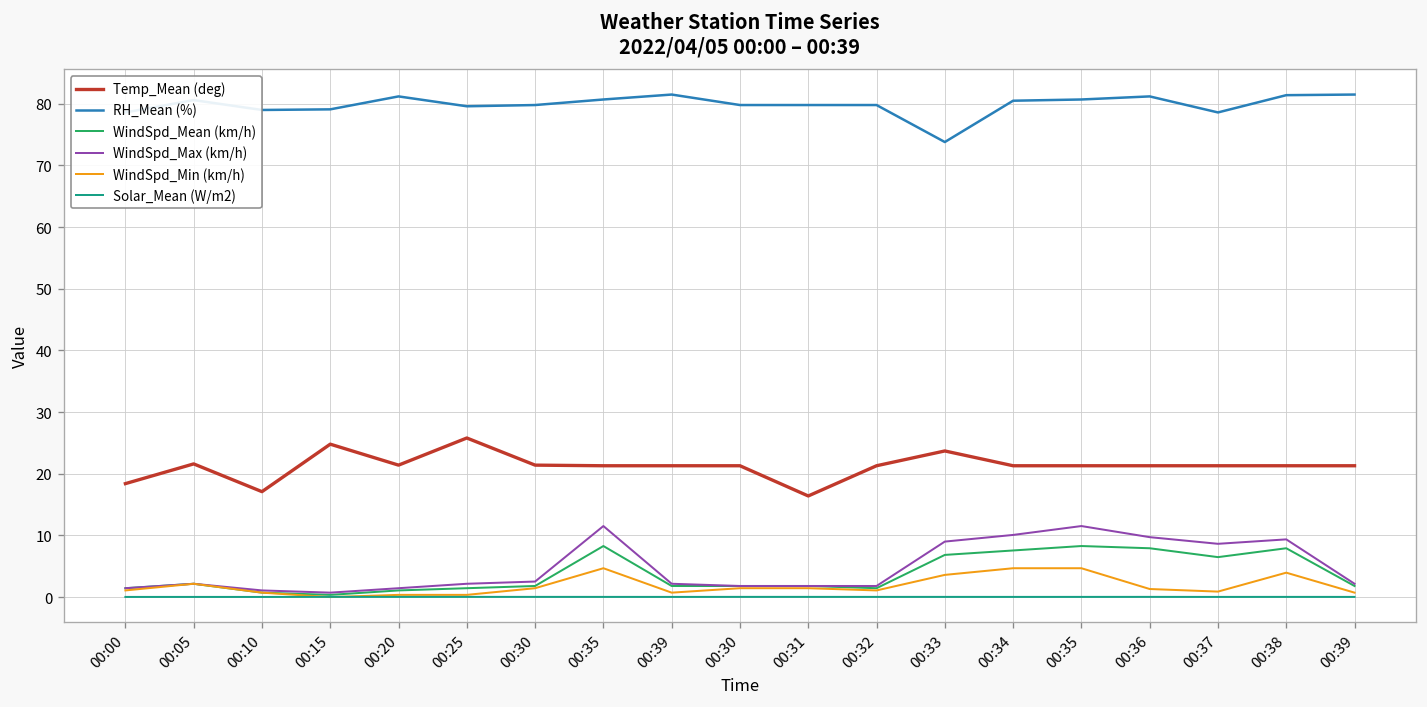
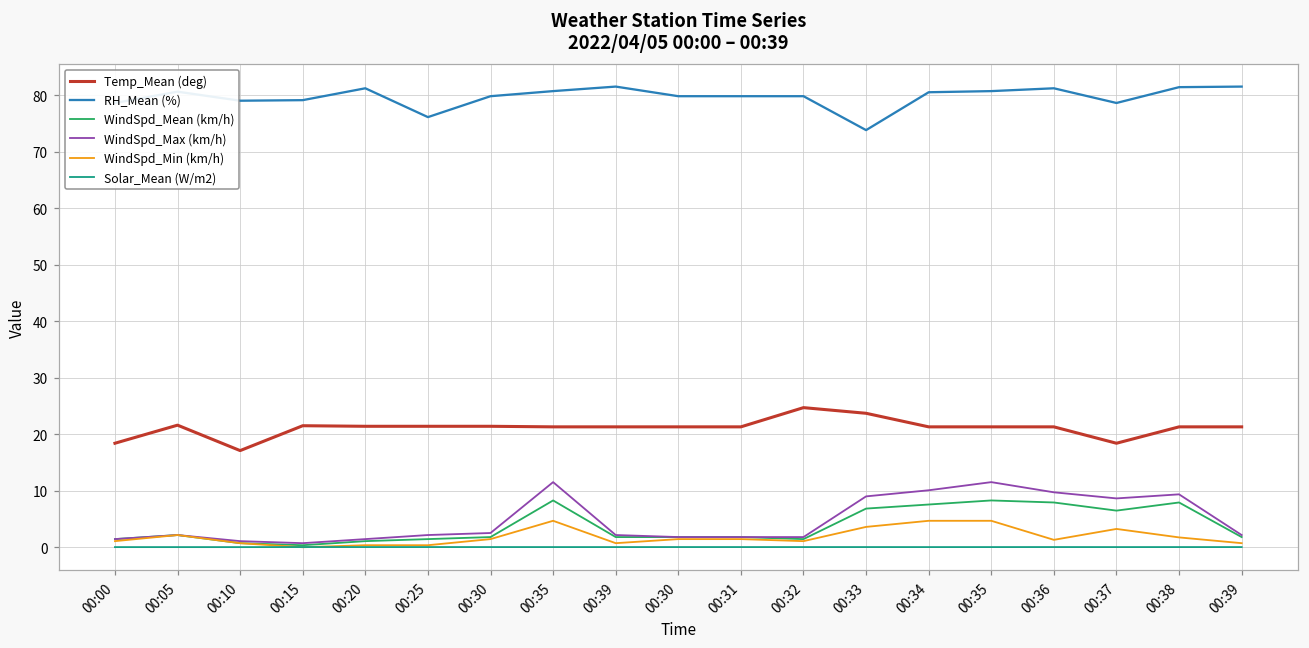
Temp_Mean (deg), 00:15: 25 -> 22
Temp_Mean (deg), 00:25: 26 -> 21
RH_Mean (%), 00:25: 80 -> 76
Temp_Mean (deg), 00:31: 16 -> 21
Temp_Mean (deg), 00:32: 21 -> 25
Temp_Mean (deg), 00:37: 21 -> 18
WindSpd_Min (km/h), 00:37: 1 -> 3
WindSpd_Min (km/h), 00:38: 4 -> 2
